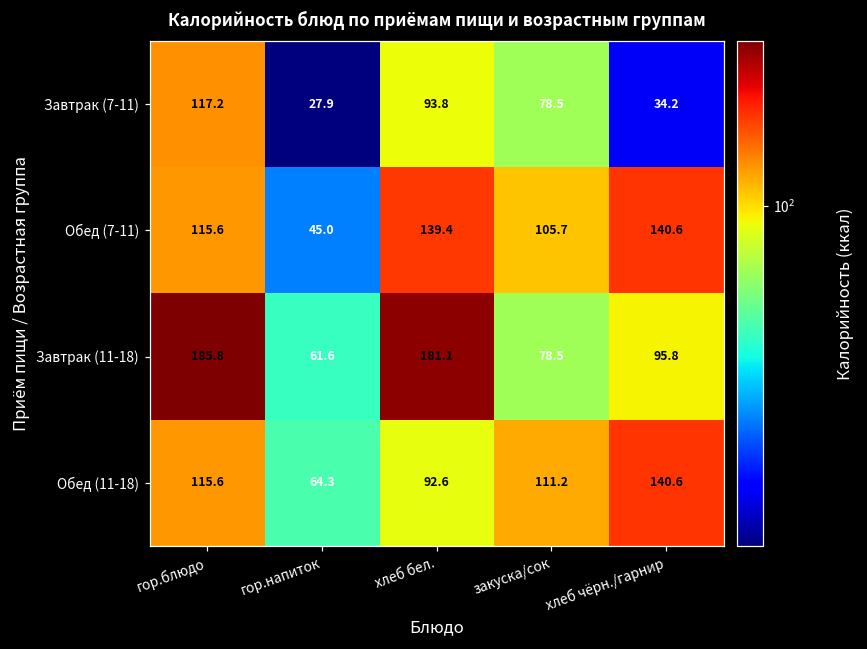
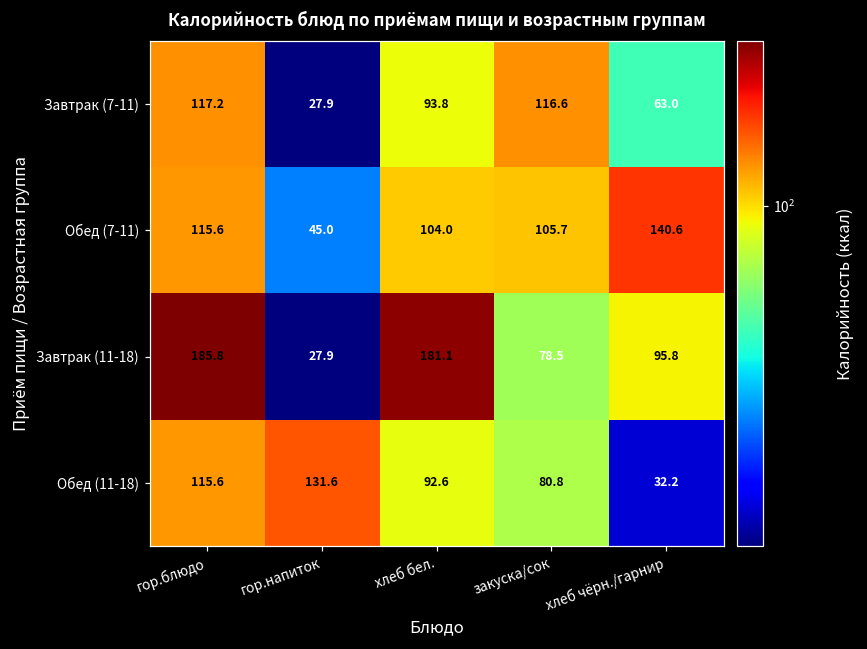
Завтрак (7-11), закуска/сок: 78.5 -> 116.6
Завтрак (7-11), хлеб чёрн./гарнир: 34.2 -> 63.0
Обед (7-11), хлеб бел.: 139.4 -> 104.0
Завтрак (11-18), гор.напиток: 61.6 -> 27.9
Обед (11-18), гор.напиток: 64.3 -> 131.6
Обед (11-18), закуска/сок: 111.2 -> 80.8
Обед (11-18), хлеб чёрн./гарнир: 140.6 -> 32.2
